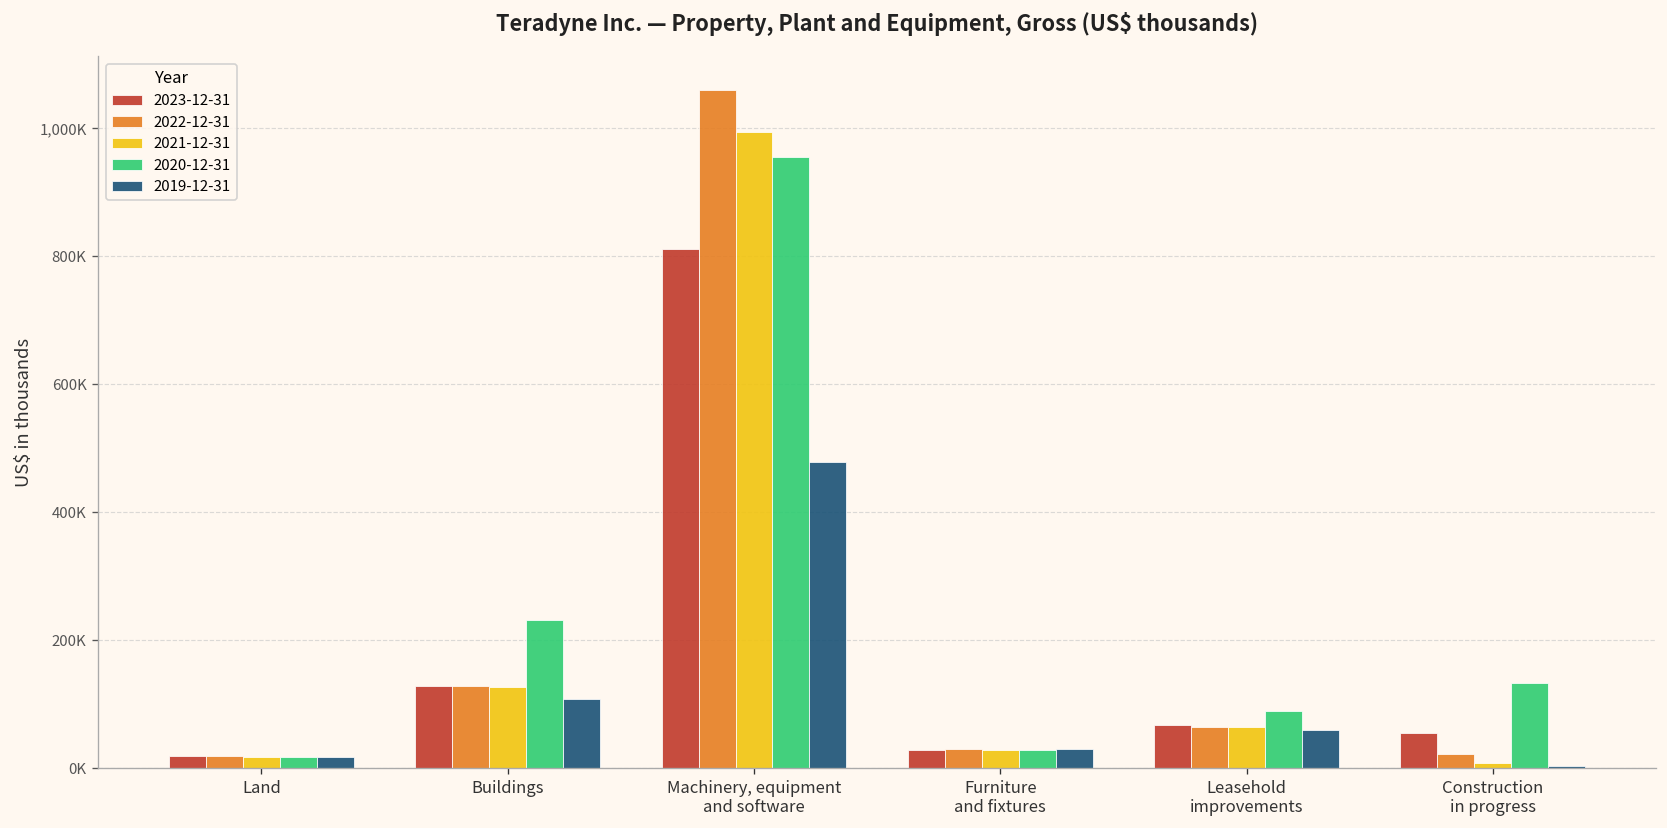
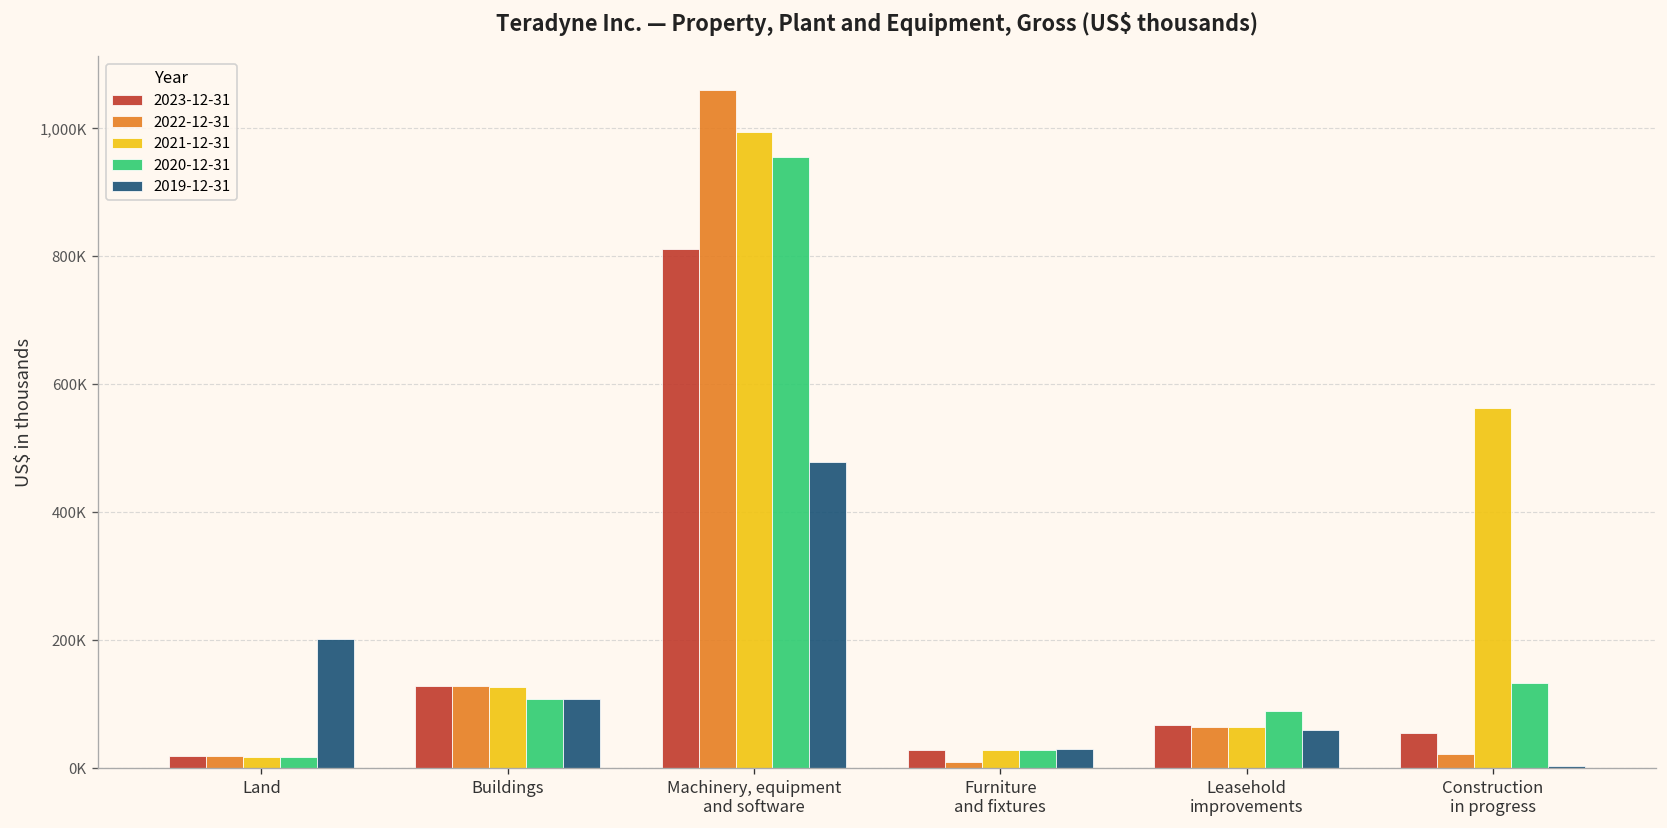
2019-12-31, Land: 20,000 -> 200,000
2020-12-31, Buildings: 230,000 -> 110,000
2022-12-31, Furniture and fixtures: 30,000 -> 10,000
2021-12-31, Construction in progress: 10,000 -> 560,000
